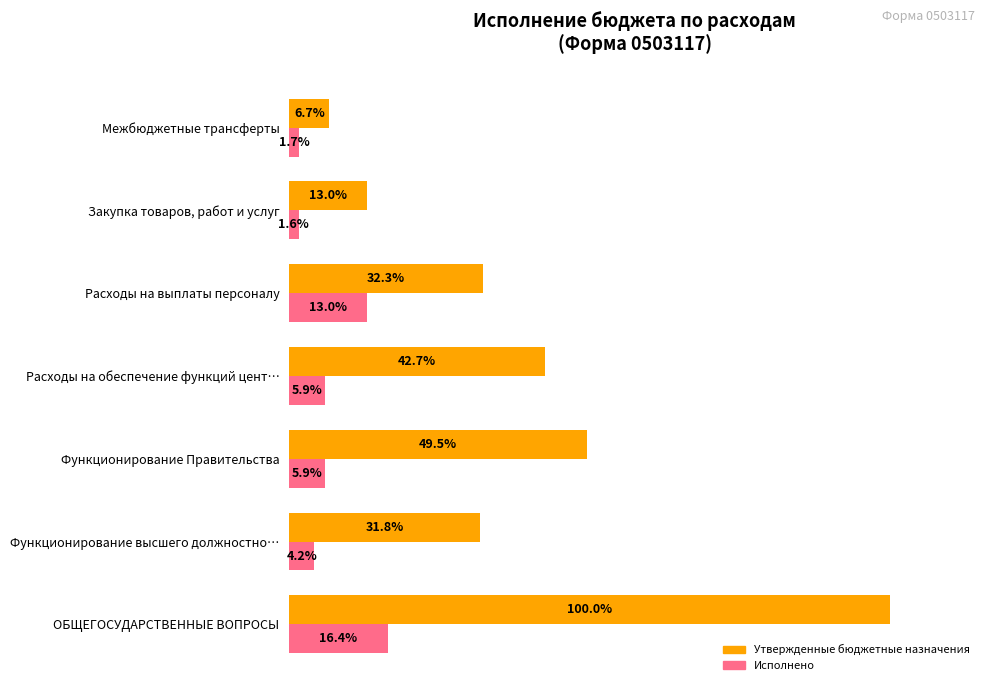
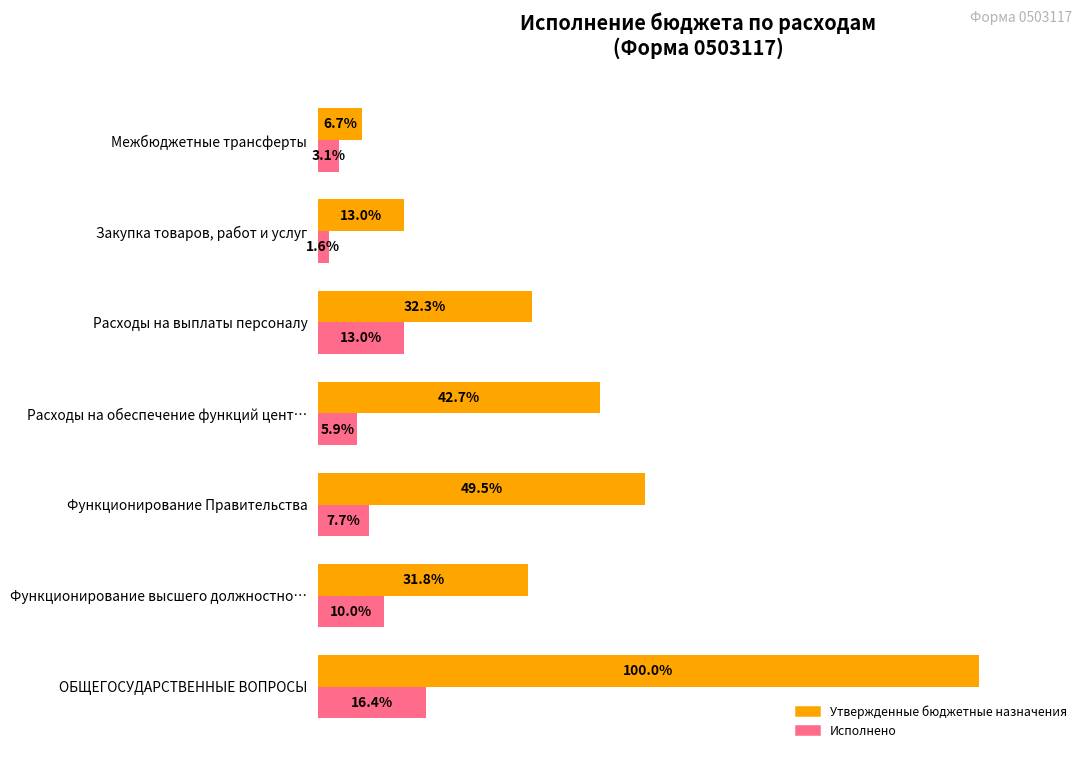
Исполнено, Межбюджетные трансферты: 1.7% -> 3.1%
Исполнено, Функционирование Правительства: 5.9% -> 7.7%
Исполнено, Функционирование высшего должностно…: 4.2% -> 10.0%
